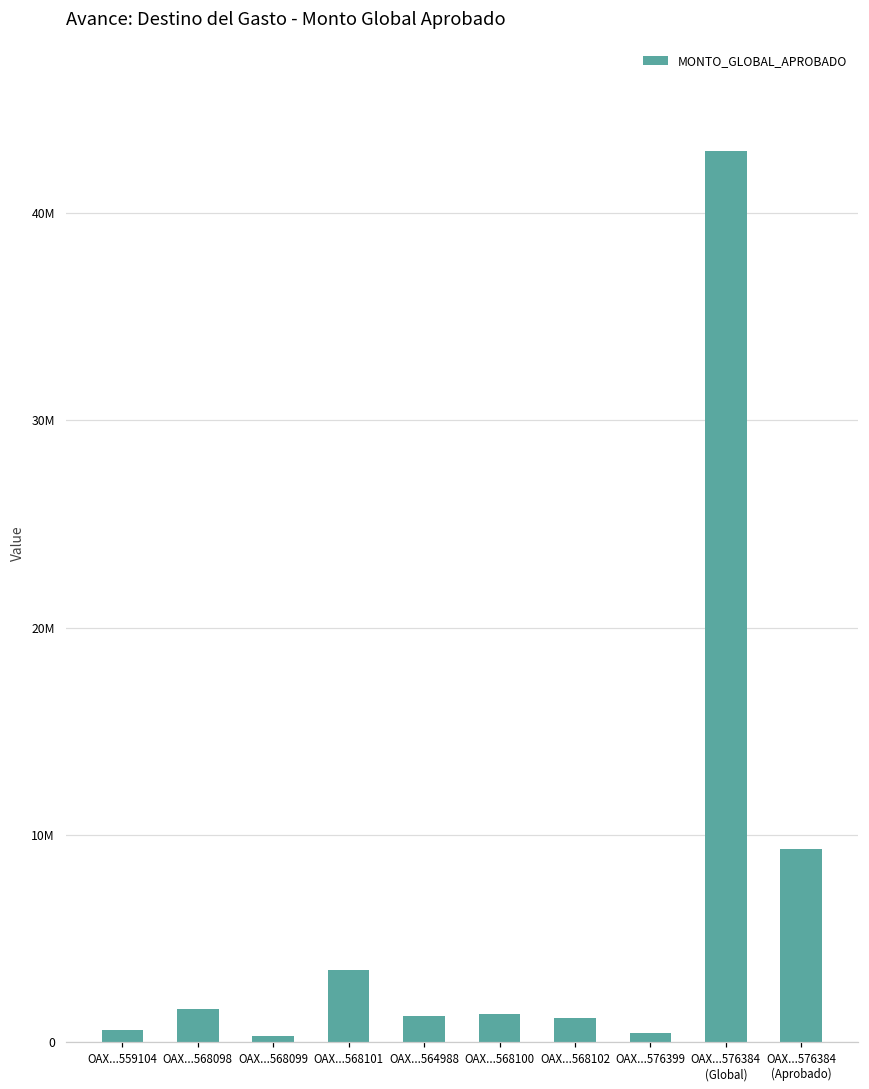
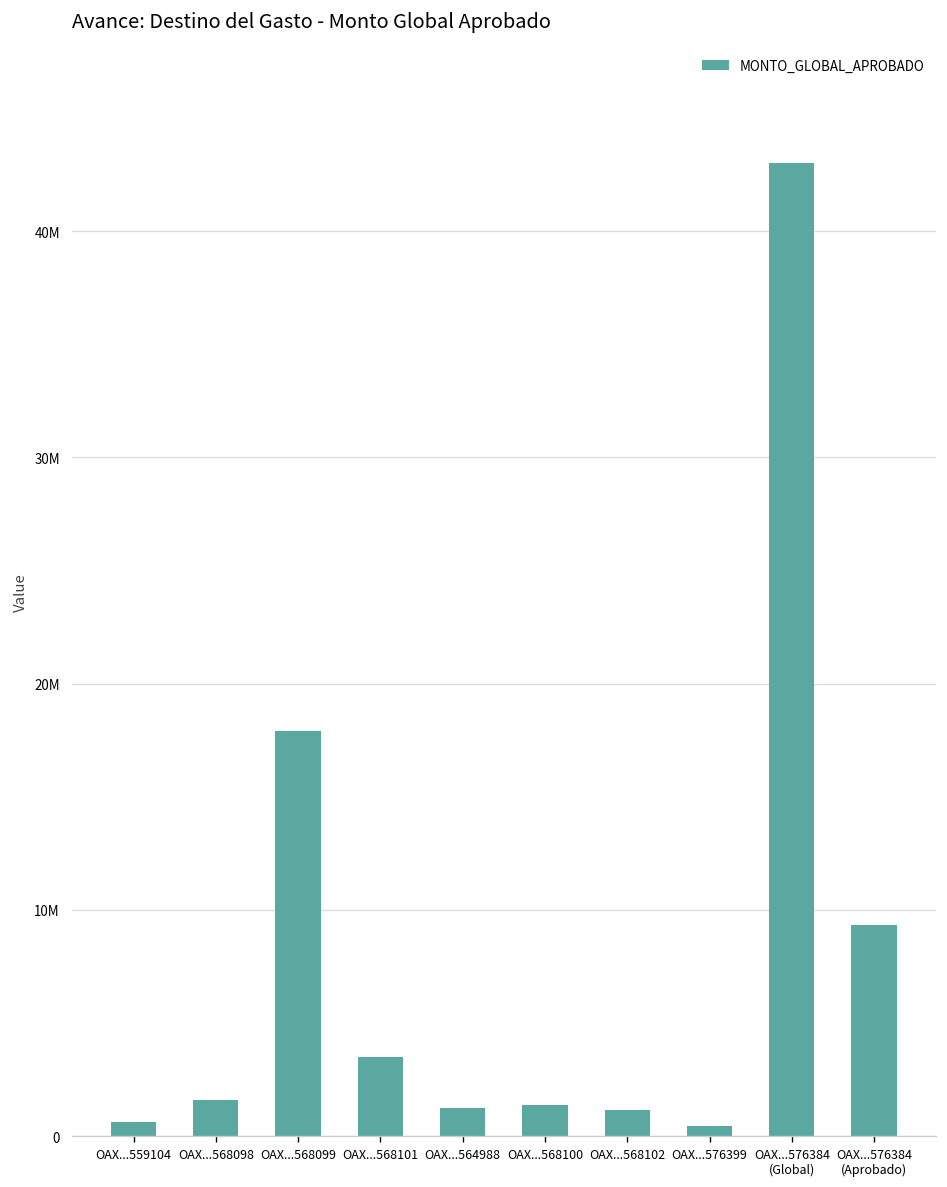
OAX...568099: 300000 -> 17900000
